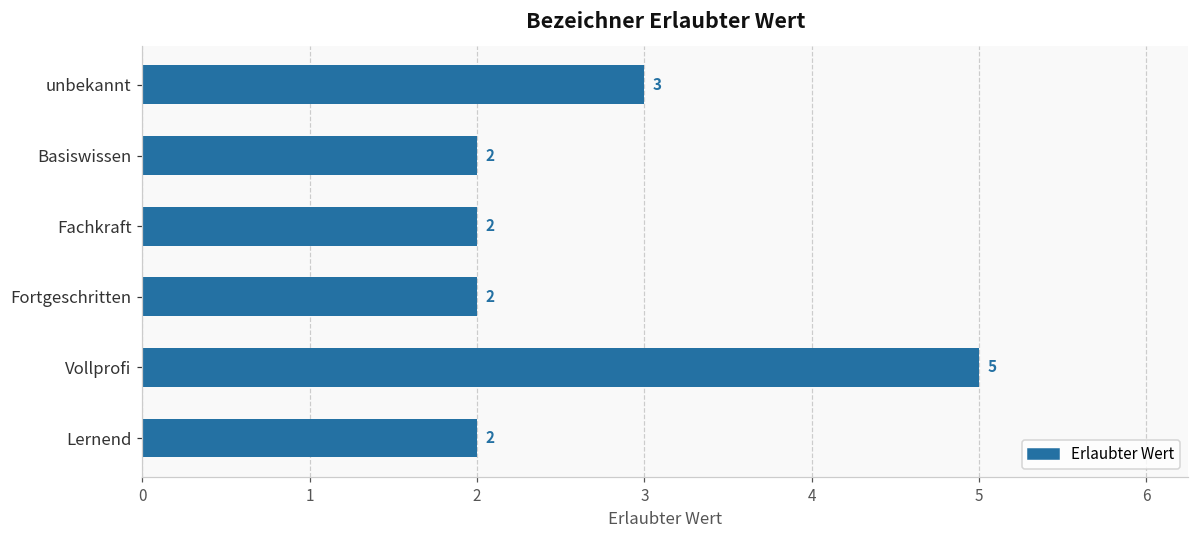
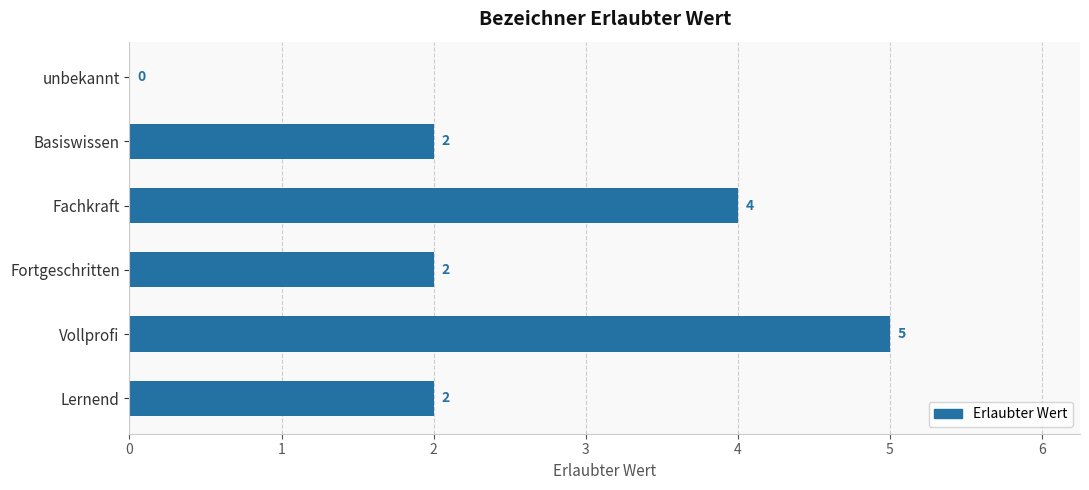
unbekannt: 3 -> 0
Fachkraft: 2 -> 4
